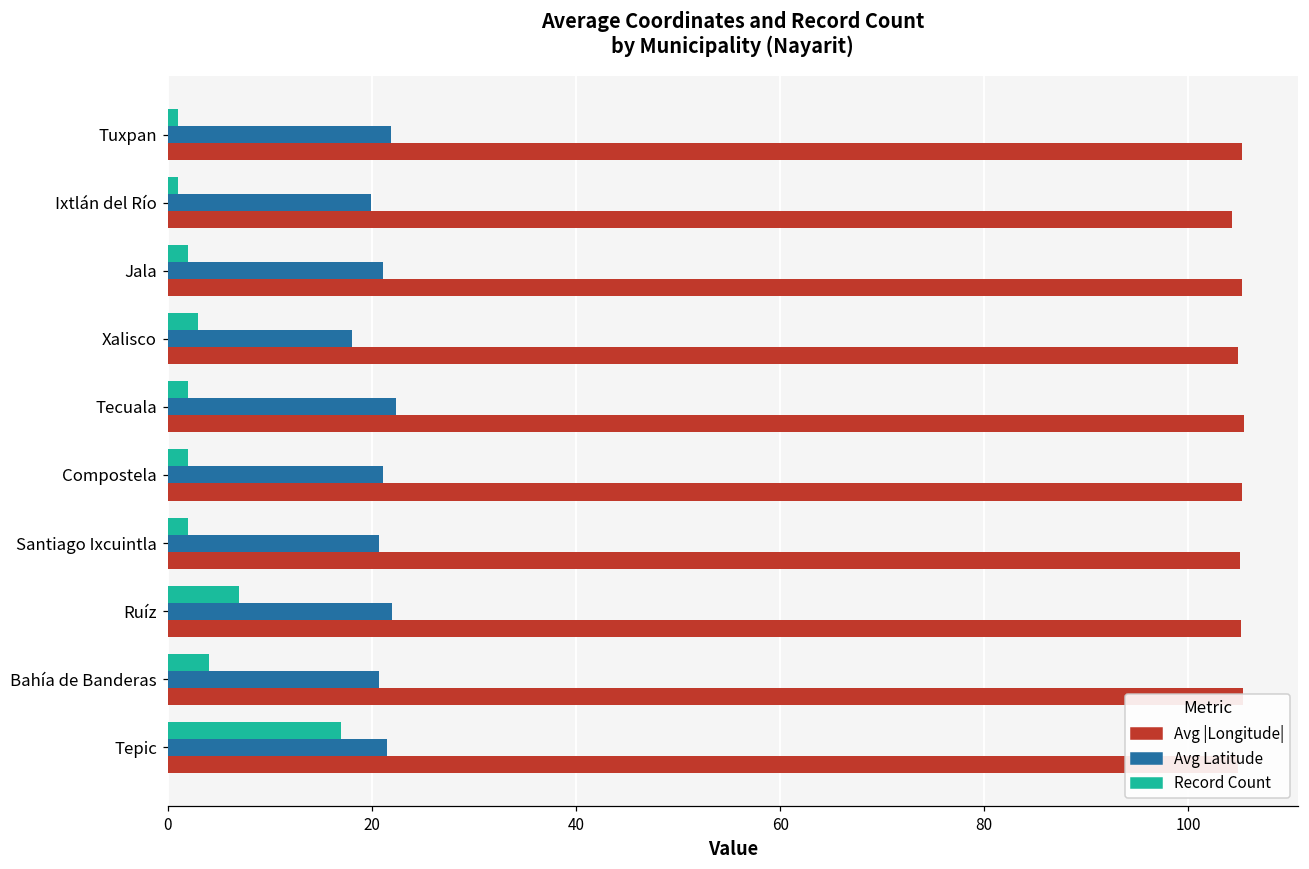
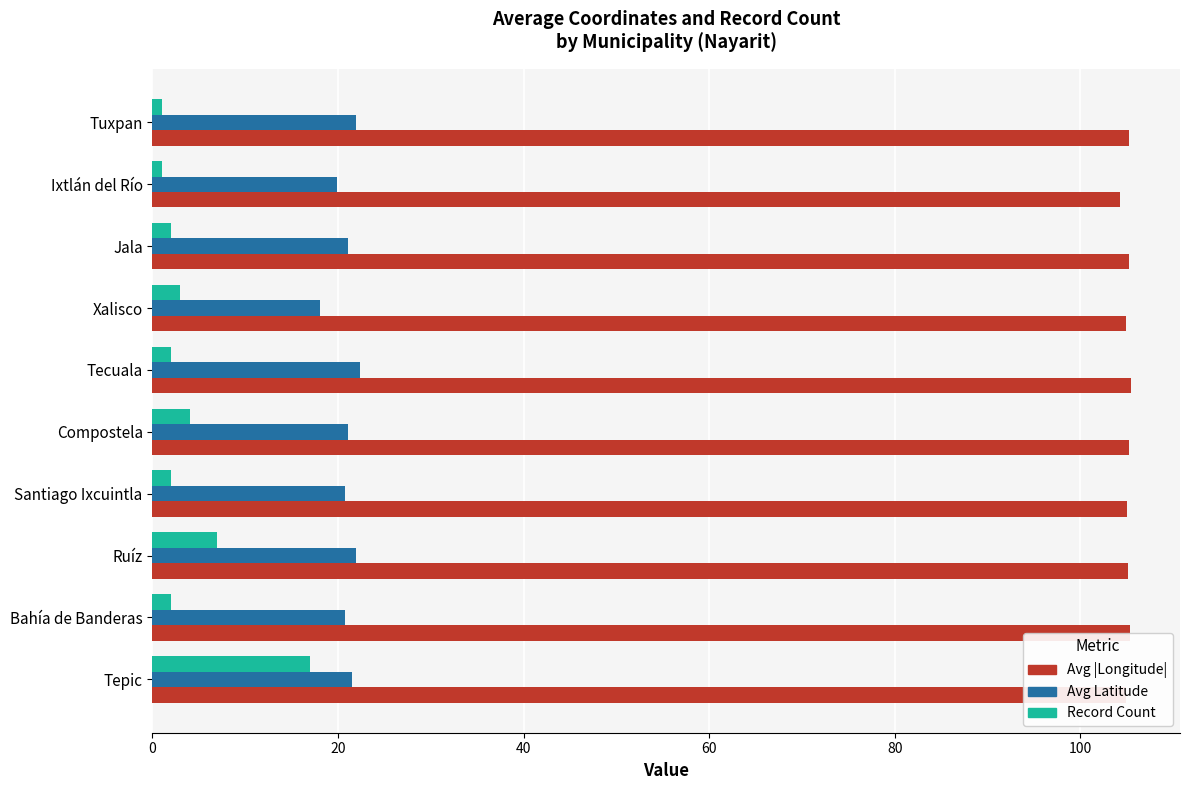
Record Count, Compostela: 2 -> 4
Record Count, Bahía de Banderas: 4 -> 2
